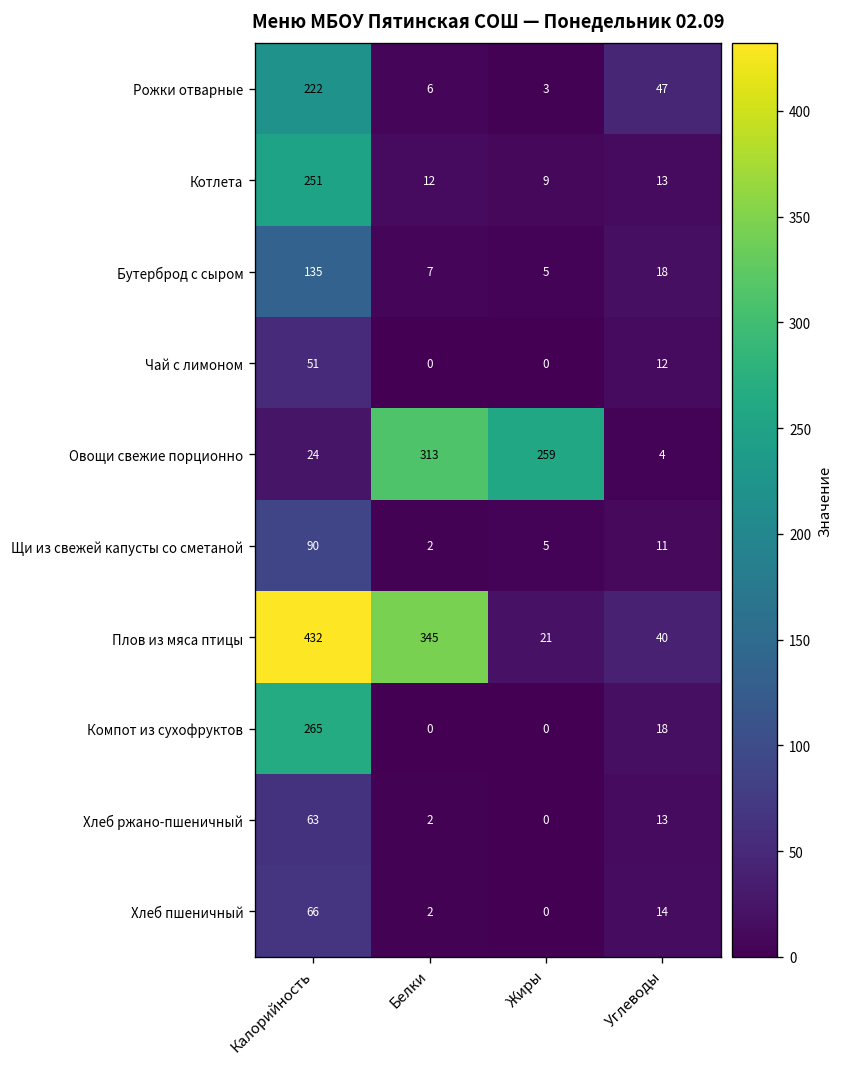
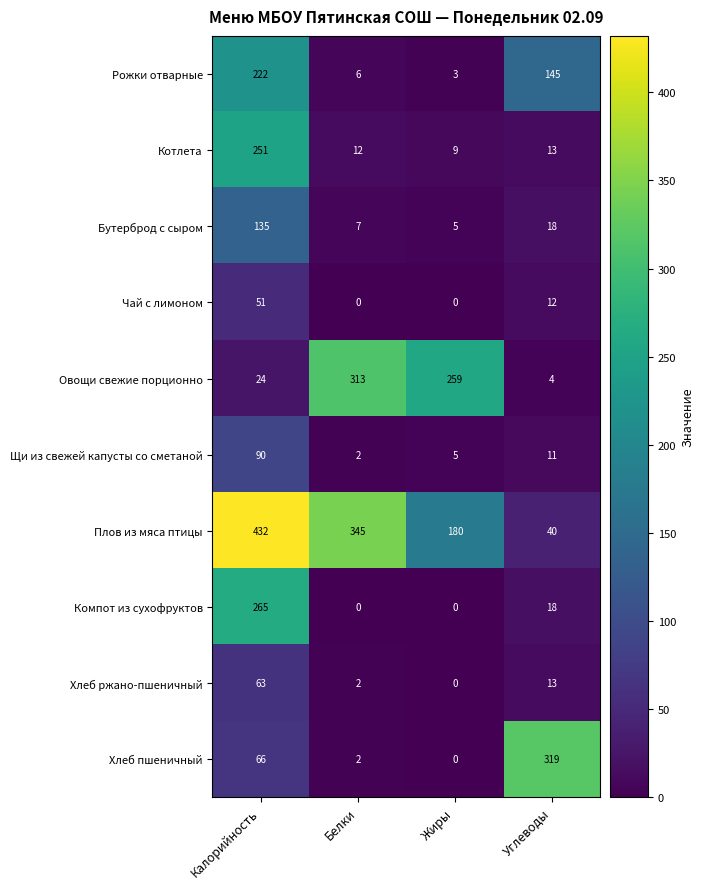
Рожки отварные, Углеводы: 47 -> 145
Плов из мяса птицы, Жиры: 21 -> 180
Хлеб пшеничный, Углеводы: 14 -> 319
